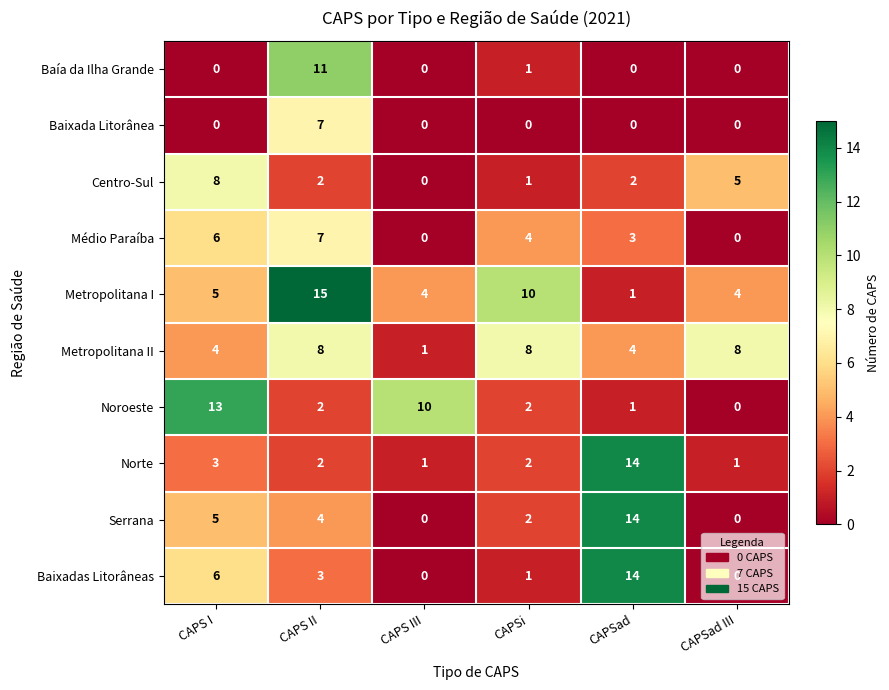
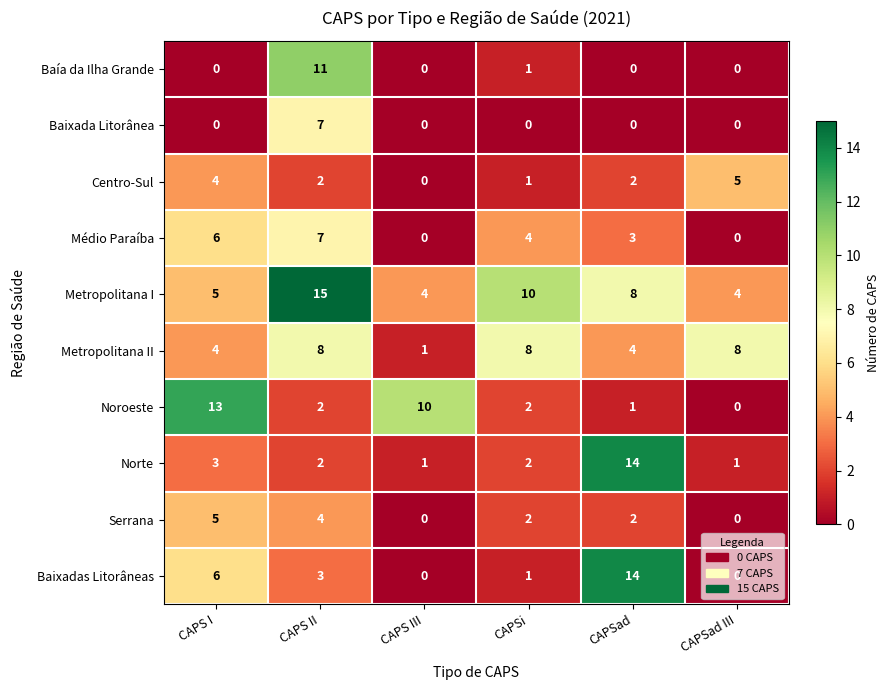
Centro-Sul, CAPS I: 8 -> 4
Metropolitana I, CAPSad: 1 -> 8
Serrana, CAPSad: 14 -> 2
